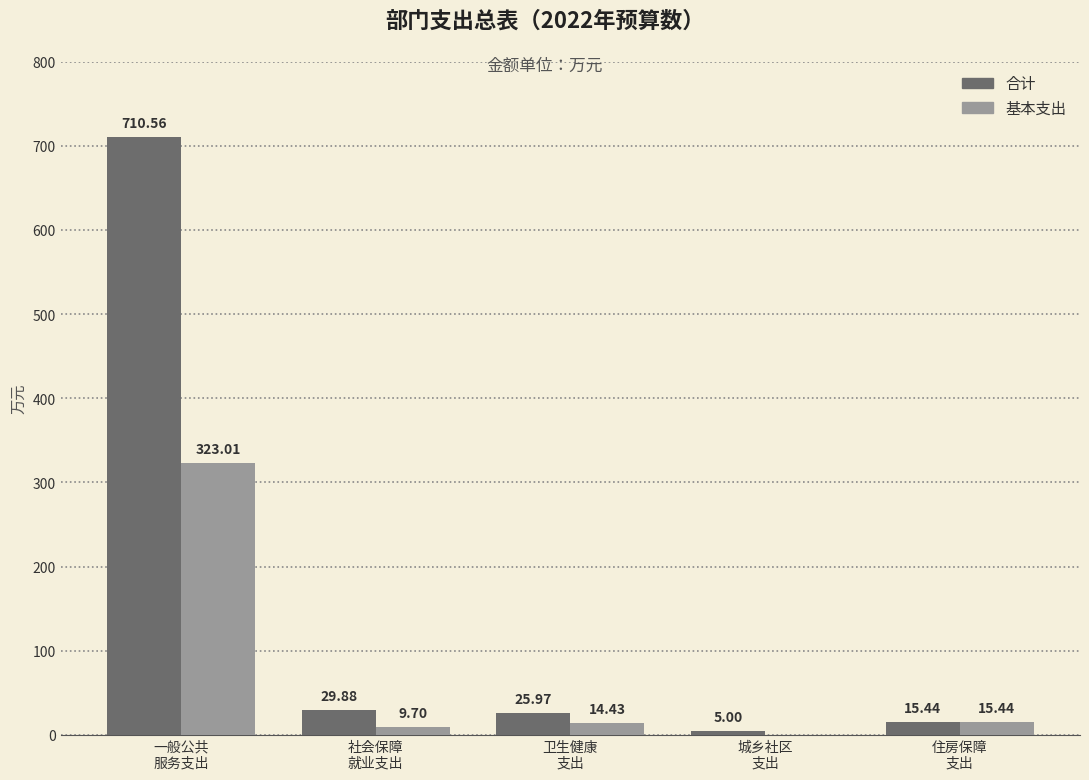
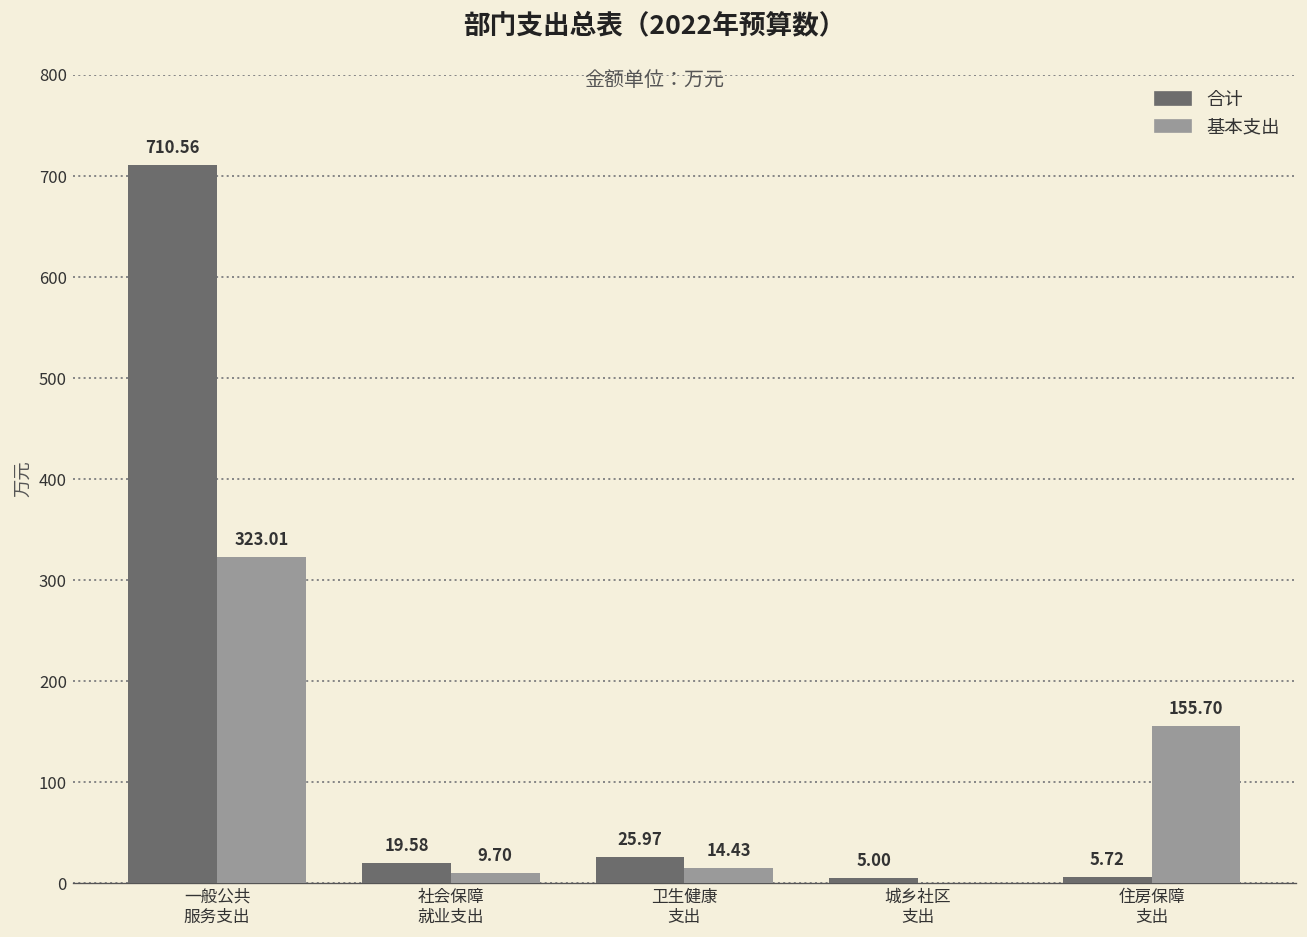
合计, 社会保障 就业支出: 29.88 -> 19.58
合计, 住房保障 支出: 15.44 -> 5.72
基本支出, 住房保障 支出: 15.44 -> 155.70
